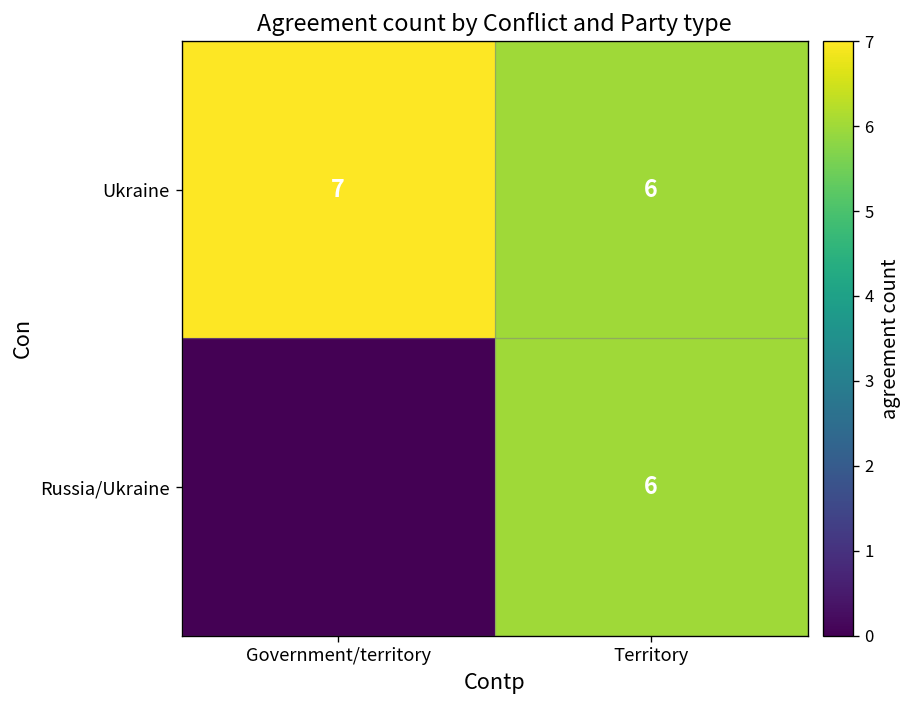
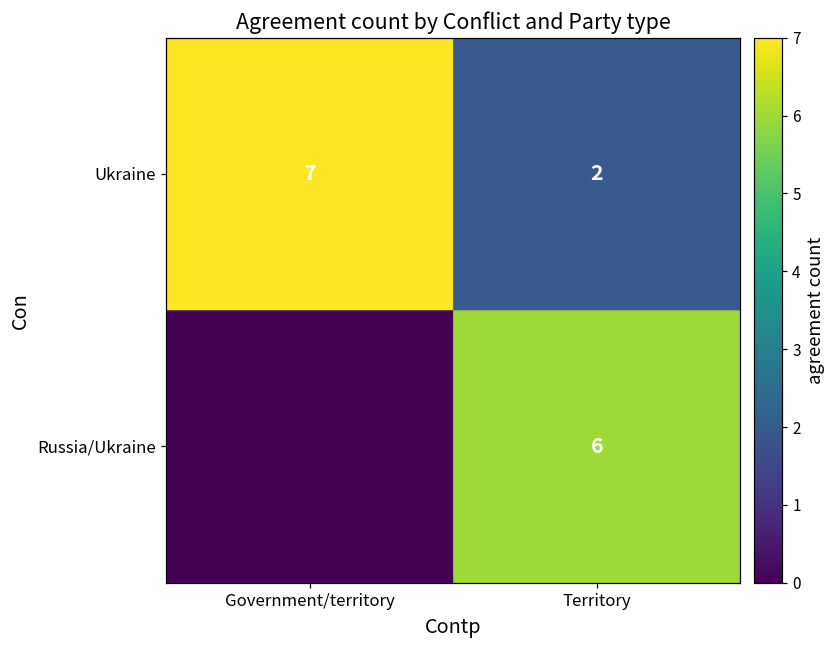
Ukraine, Territory: 6 -> 2
